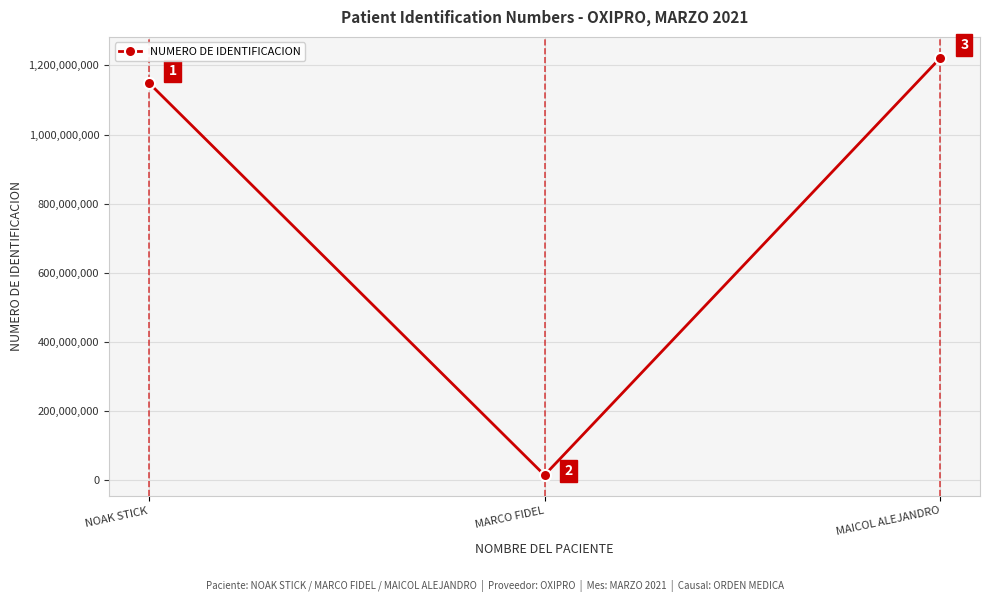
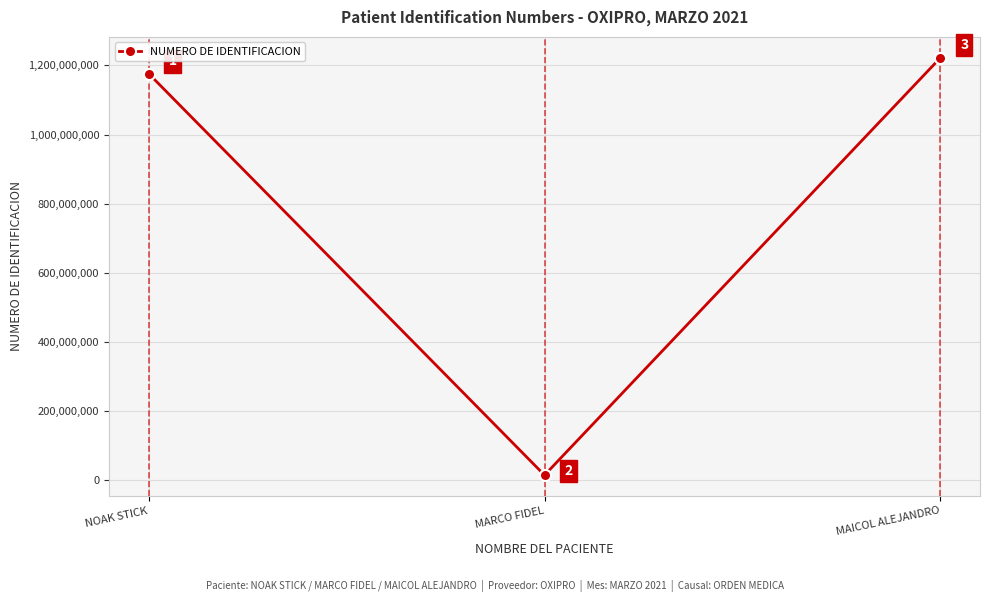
NOAK STICK: 1,150,000,000 -> 1,180,000,000
